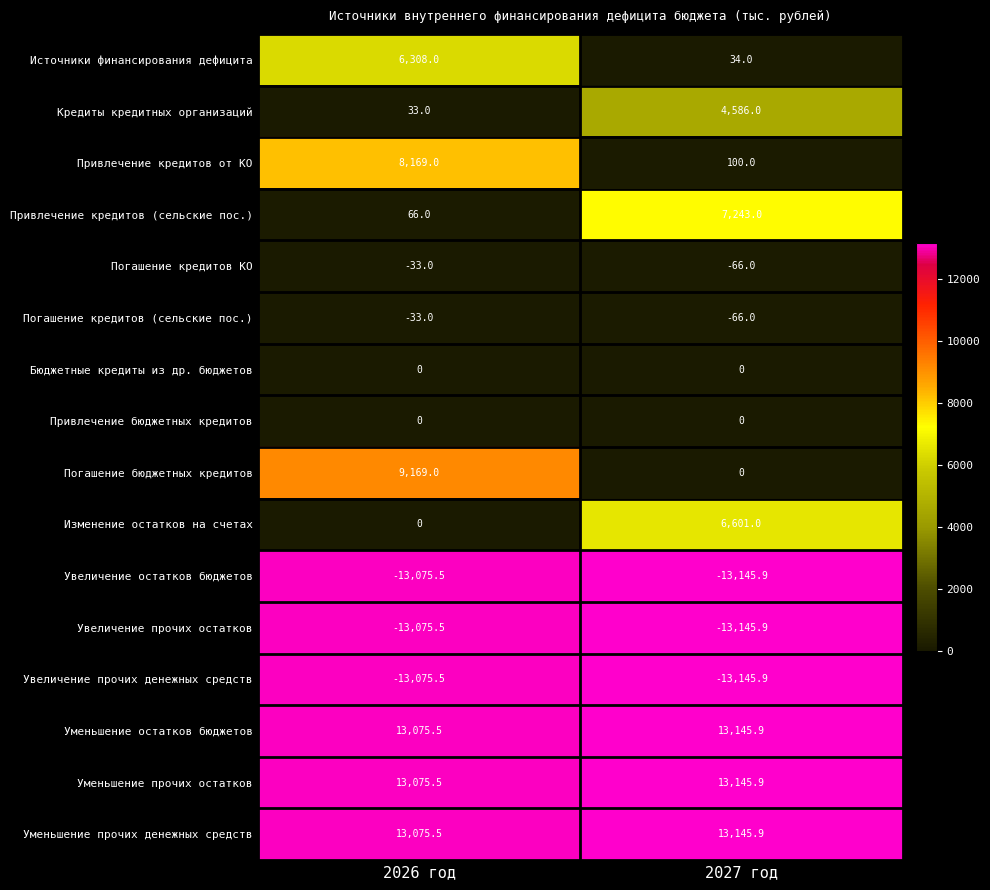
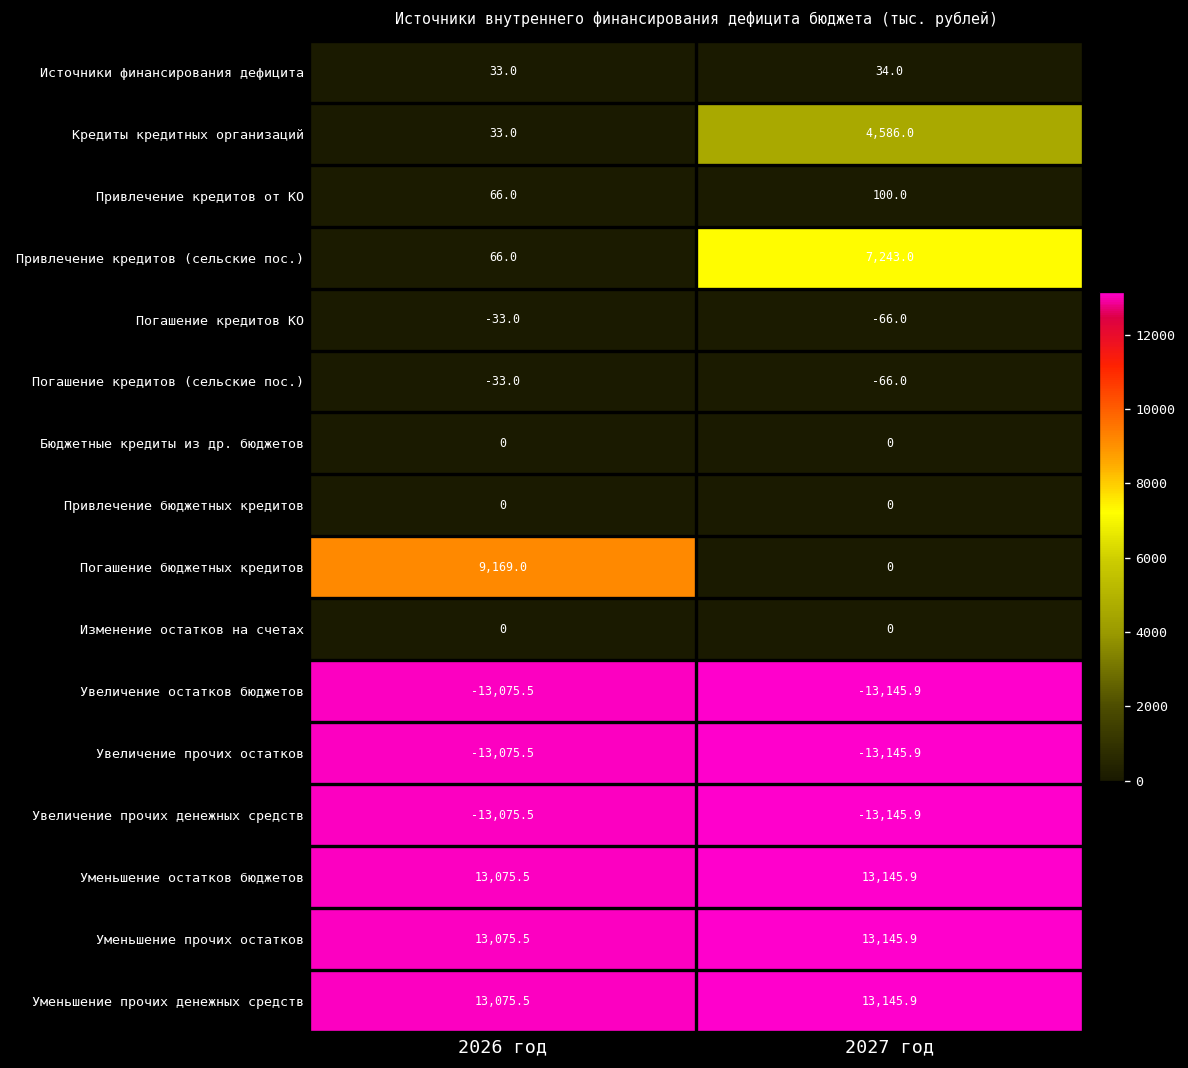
Источники финансирования дефицита, 2026 год: 6,308.0 -> 33.0
Привлечение кредитов от КО, 2026 год: 8,169.0 -> 66.0
Изменение остатков на счетах, 2027 год: 6,601.0 -> 0
